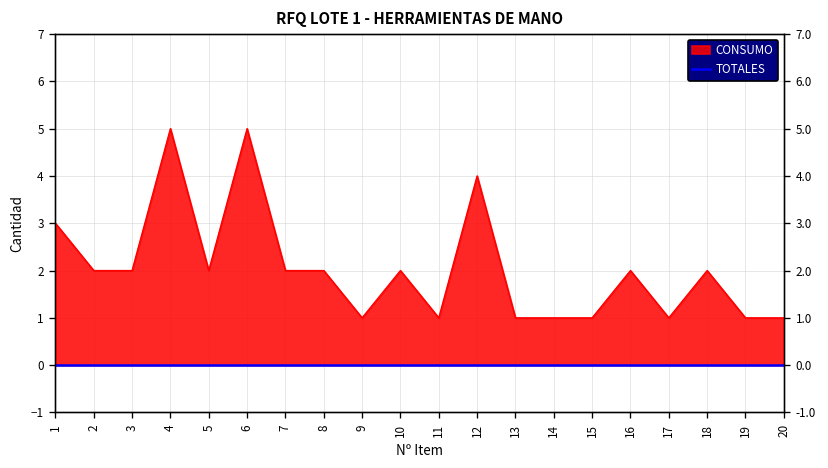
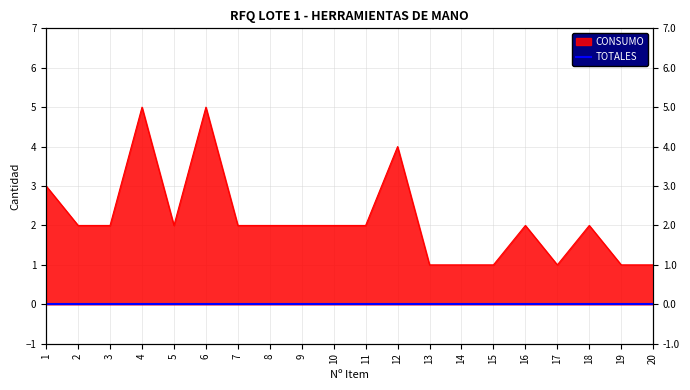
CONSUMO, 9: 1 -> 2
CONSUMO, 11: 1 -> 2
